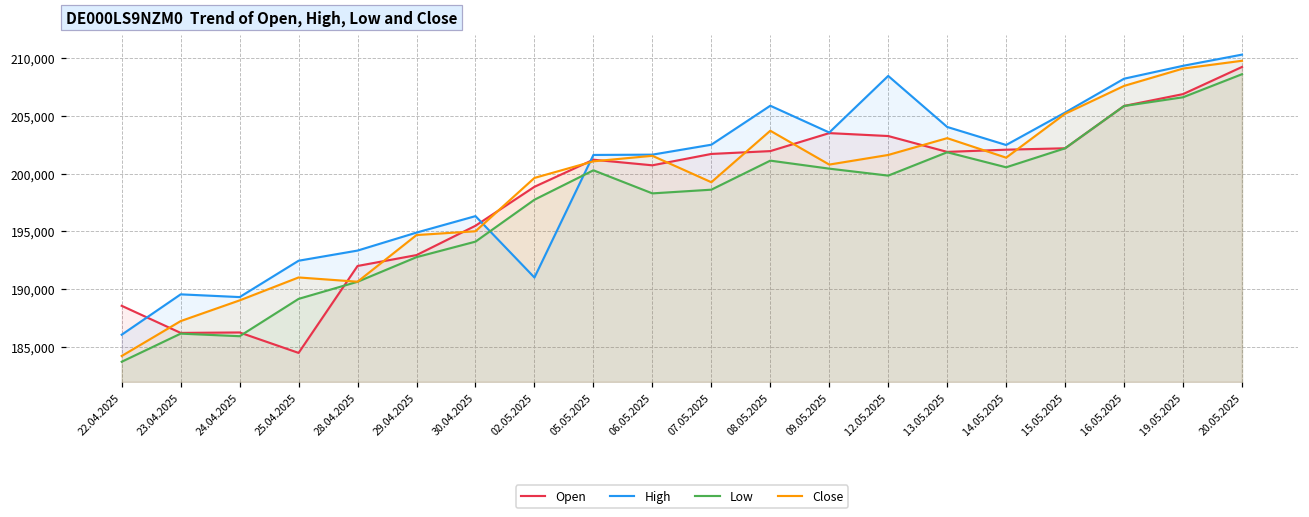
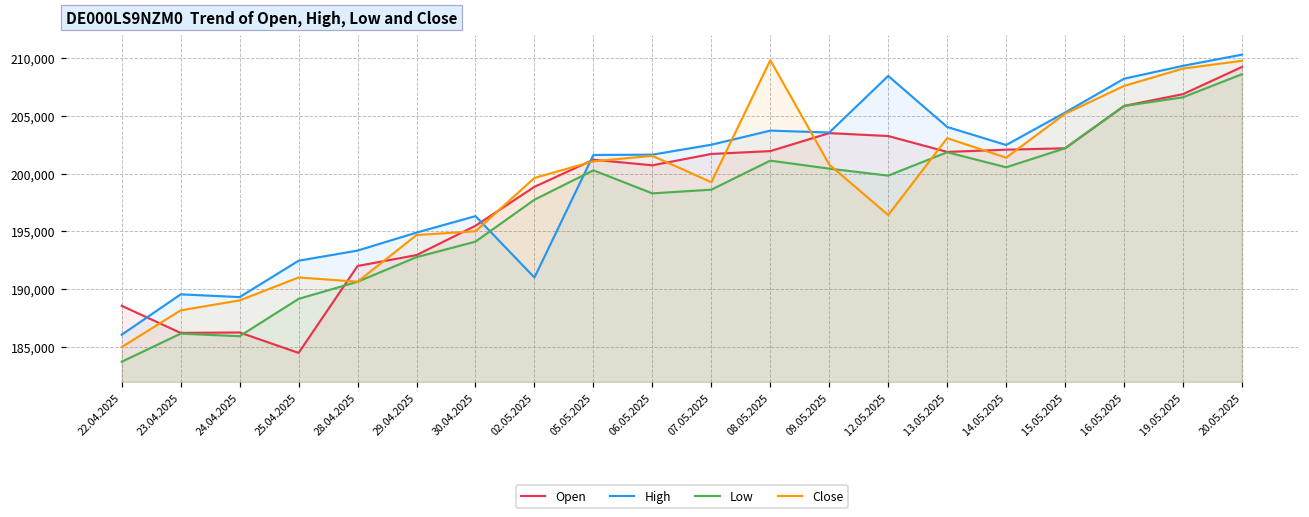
Close, 22.04.2025: 184,200 -> 185,000
Close, 23.04.2025: 187,300 -> 188,200
High, 08.05.2025: 205,900 -> 203,700
Close, 08.05.2025: 203,700 -> 209,800
Close, 12.05.2025: 201,600 -> 196,400
